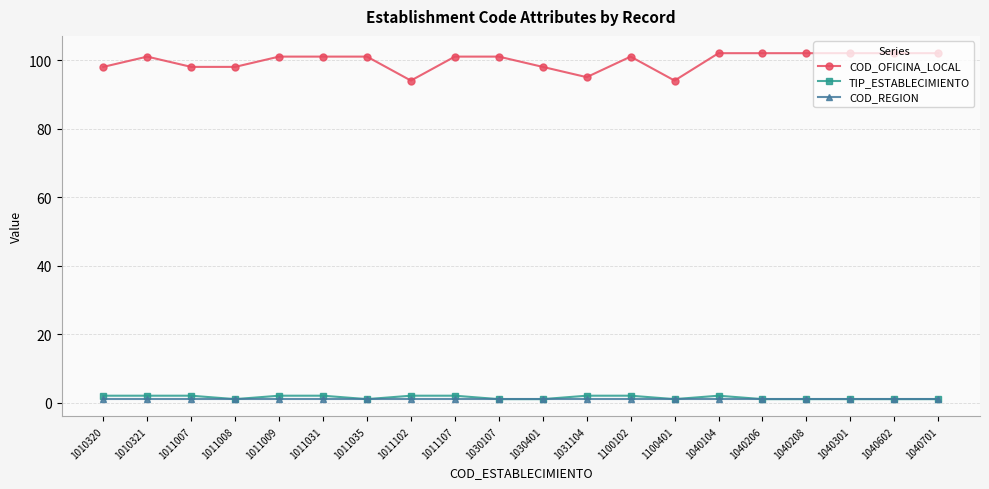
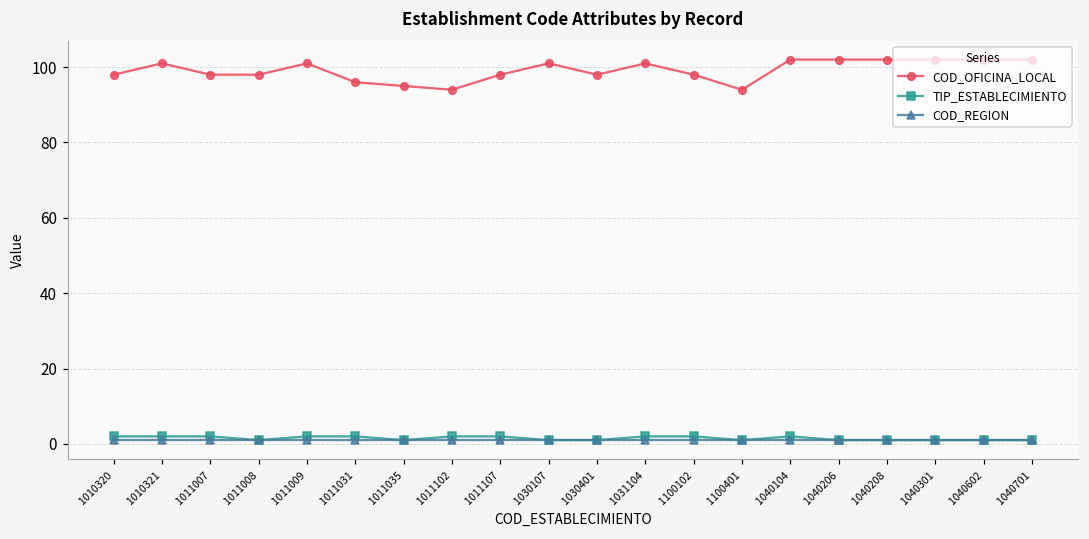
COD_OFICINA_LOCAL, 1011031: 101 -> 96
COD_OFICINA_LOCAL, 1011035: 101 -> 95
COD_OFICINA_LOCAL, 1011107: 101 -> 98
COD_OFICINA_LOCAL, 1031104: 95 -> 101
COD_OFICINA_LOCAL, 1100102: 101 -> 98
